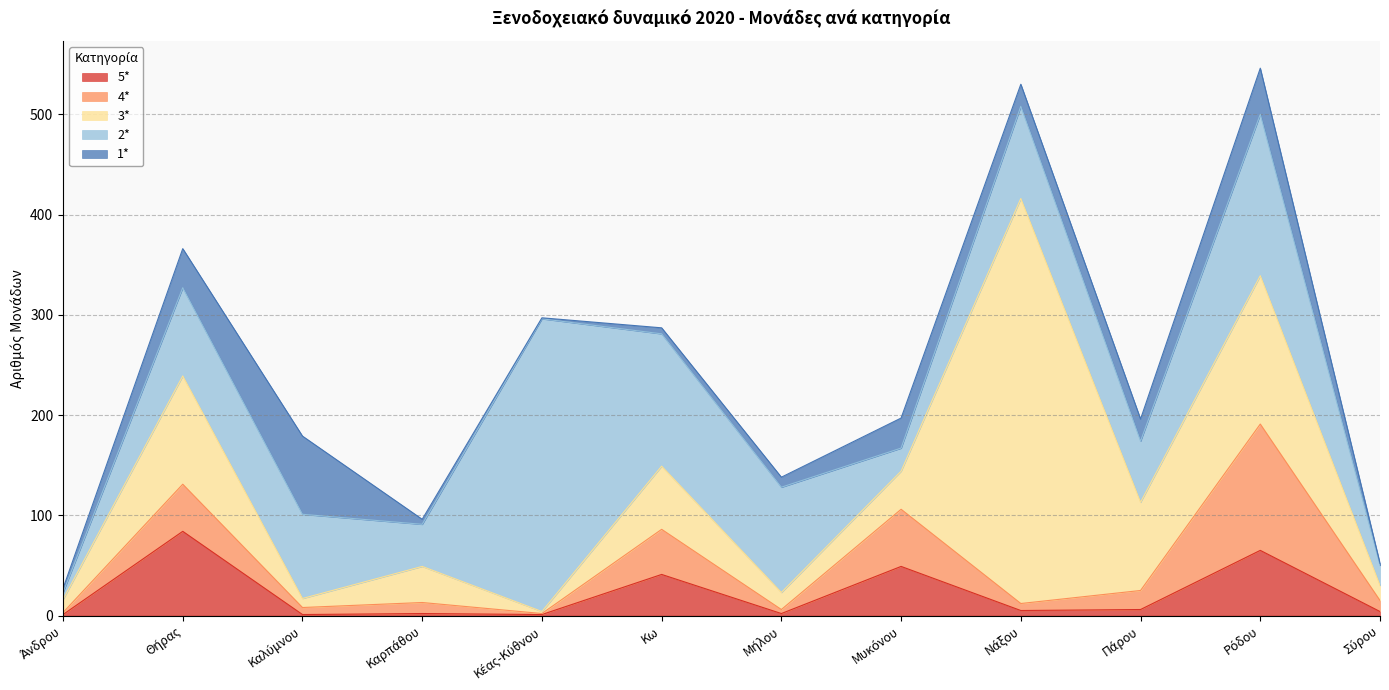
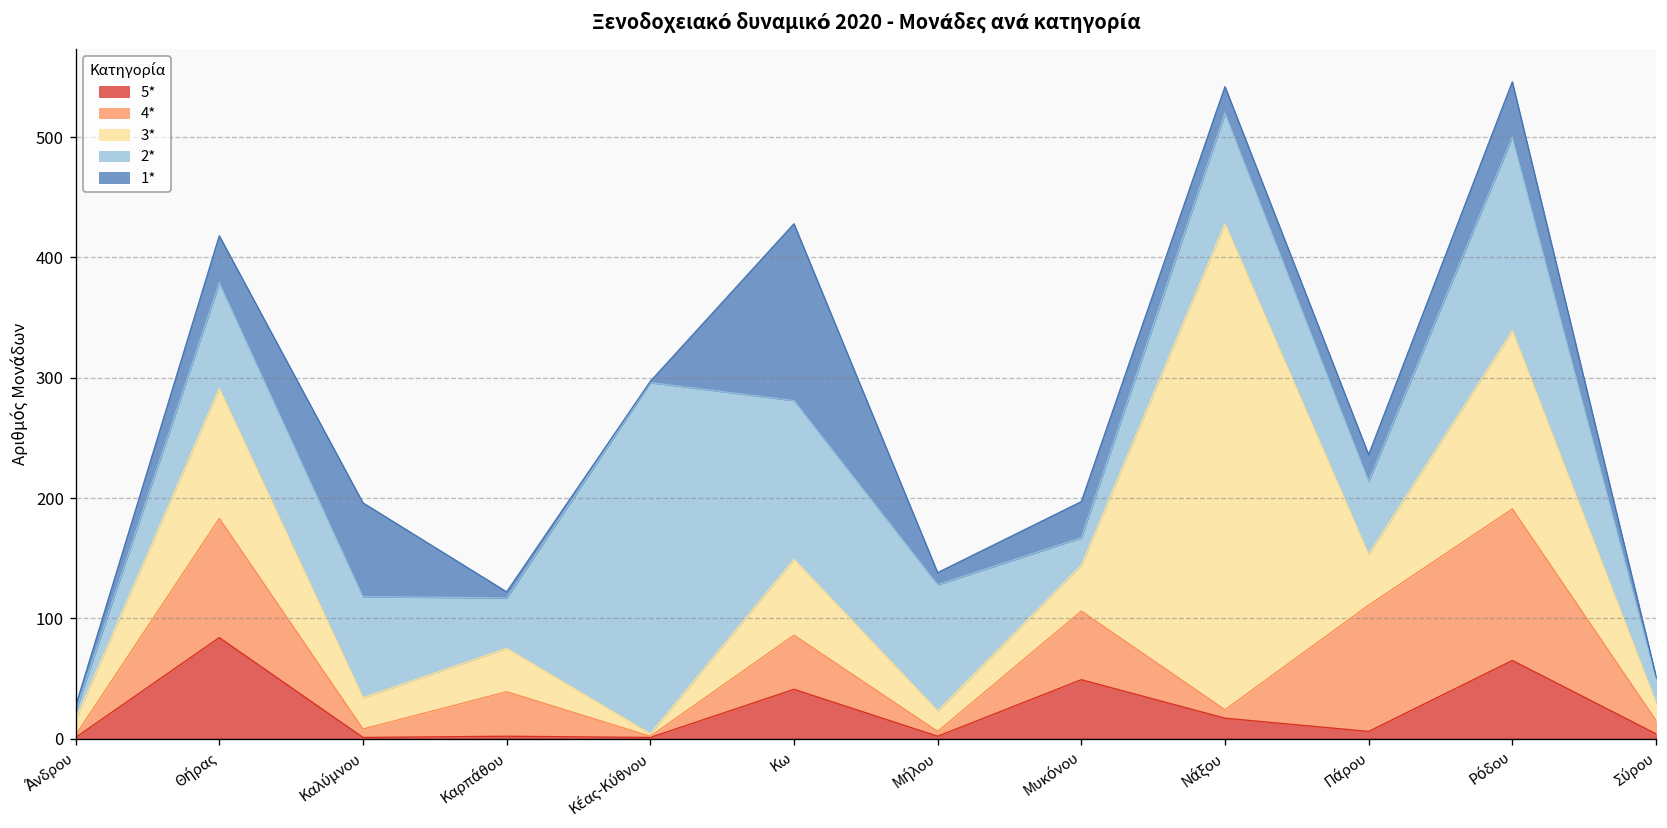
4*, Θήρας: 47 -> 99
3*, Καλύμνου: 9 -> 26
4*, Καρπάθου: 11 -> 37
1*, Κω: 6 -> 147
5*, Νάξου: 5 -> 17
4*, Πάρου: 19 -> 105
3*, Πάρου: 88 -> 42
